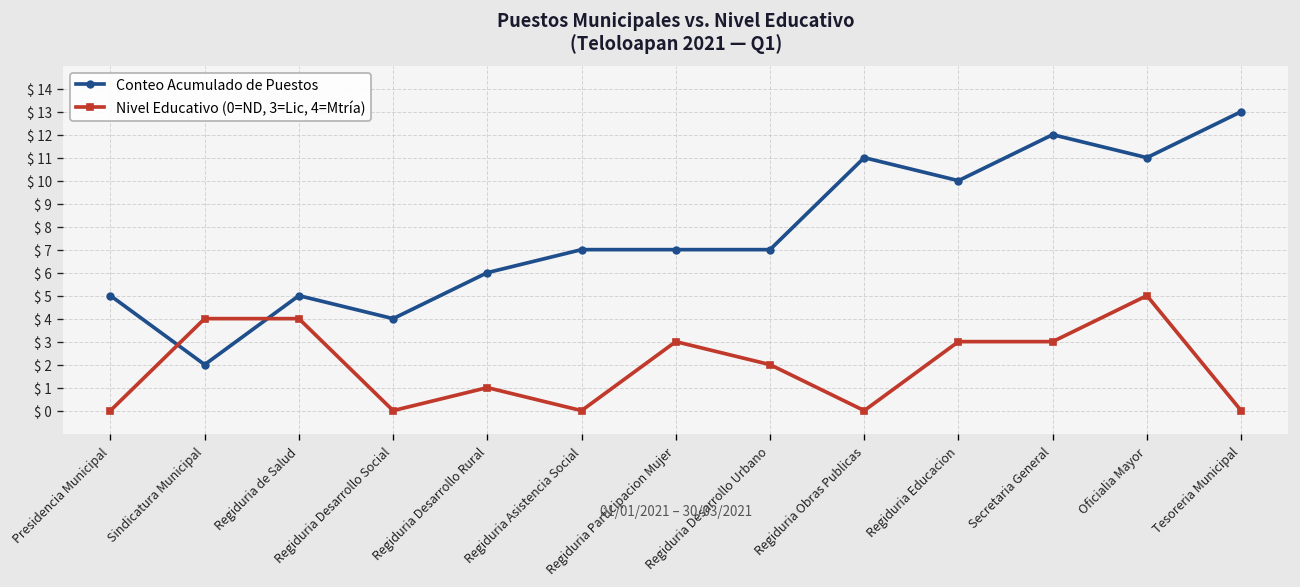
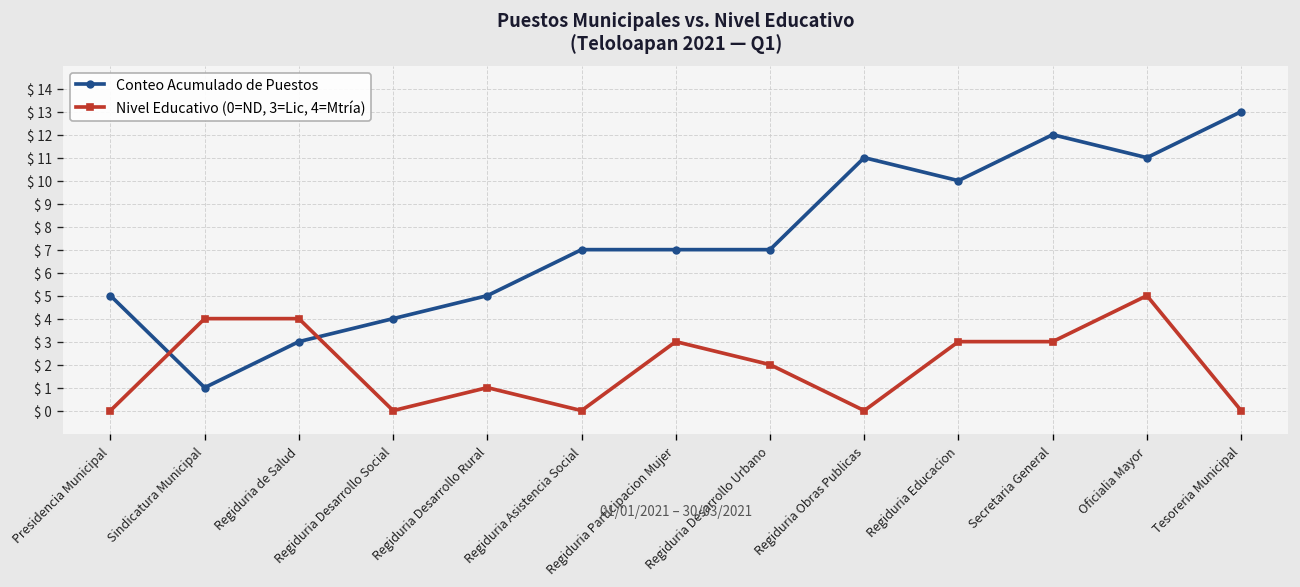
Conteo Acumulado de Puestos, Sindicatura Municipal: $ 2 -> $ 1
Conteo Acumulado de Puestos, Regiduria de Salud: $ 5 -> $ 3
Conteo Acumulado de Puestos, Regiduria Desarrollo Rural: $ 6 -> $ 5
